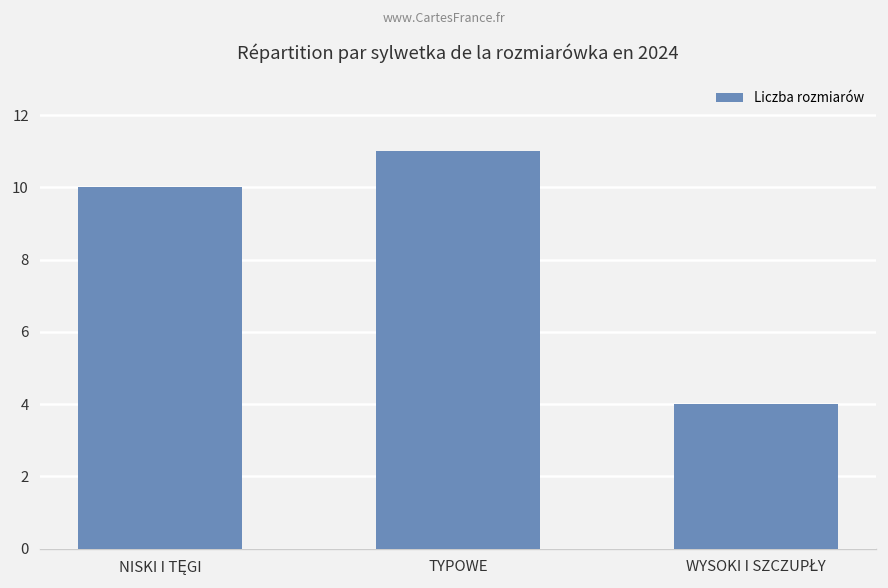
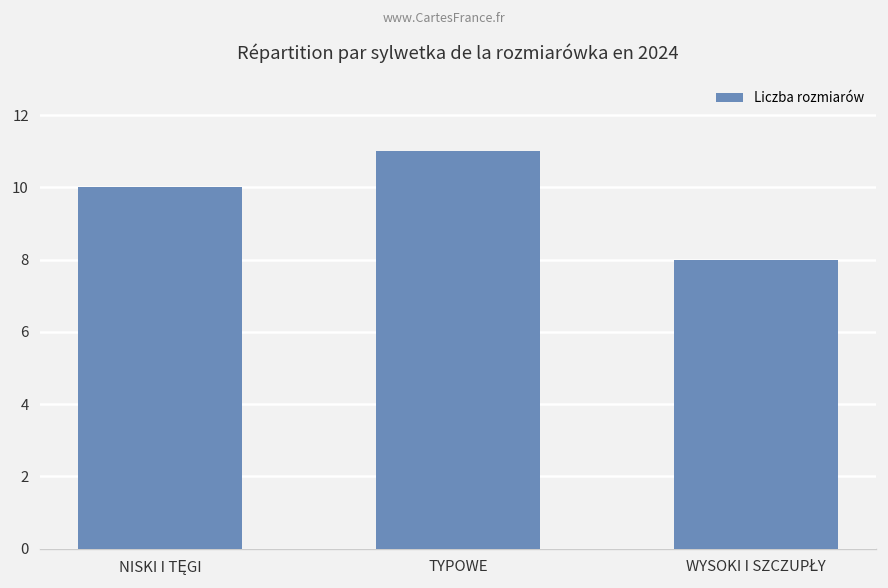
WYSOKI I SZCZUPŁY: 4 -> 8
